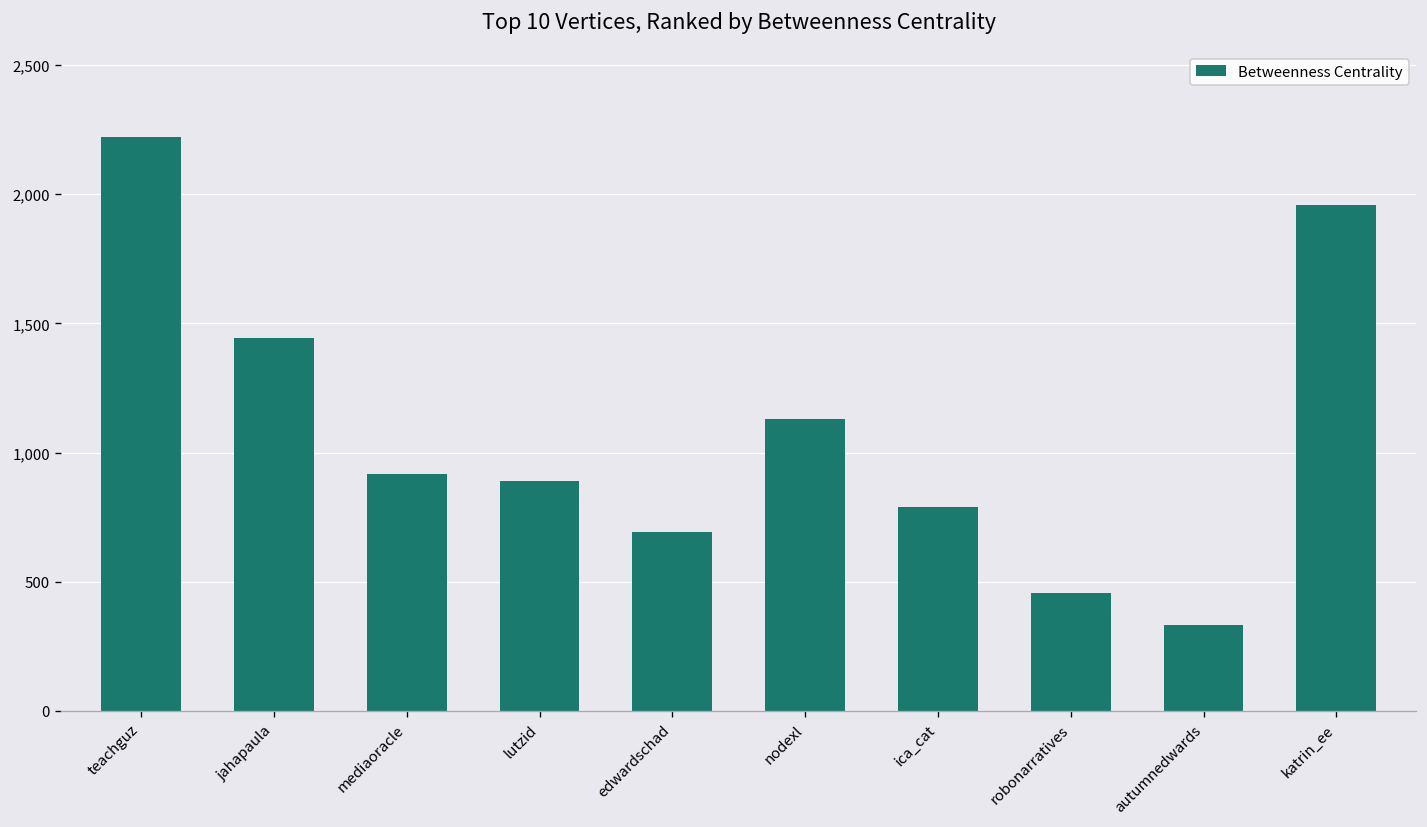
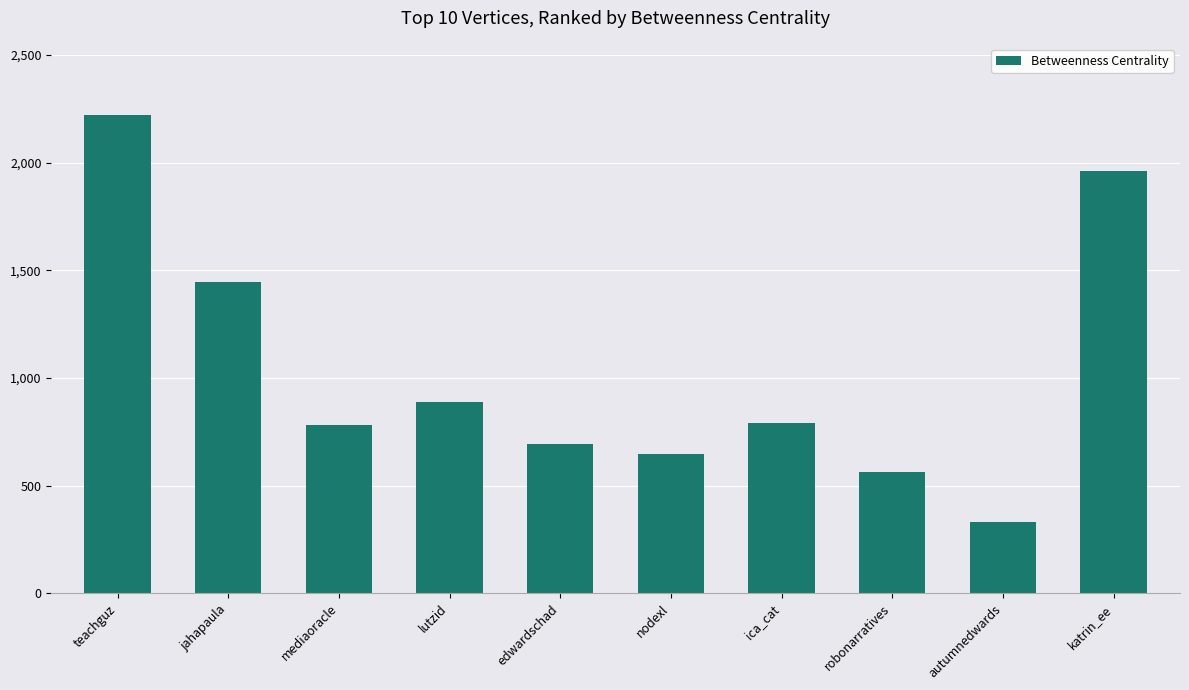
mediaoracle: 920 -> 780
nodexl: 1,130 -> 650
robonarratives: 460 -> 560
